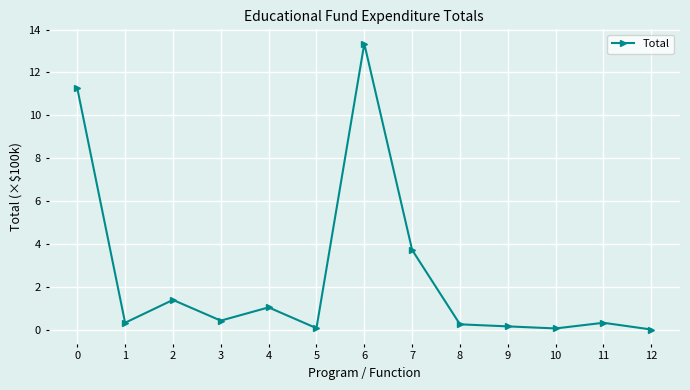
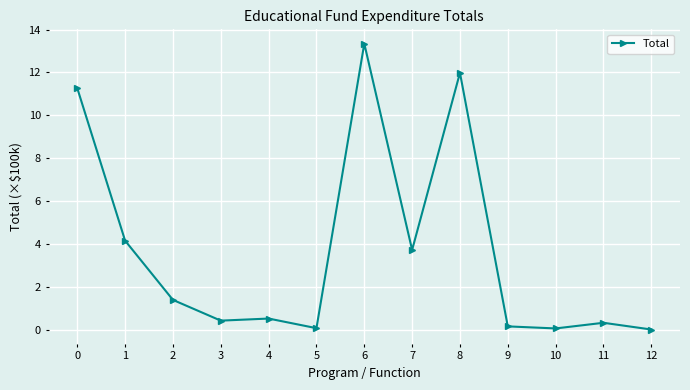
1: 0.3 -> 4.1
4: 1.0 -> 0.5
8: 0.2 -> 12.0
